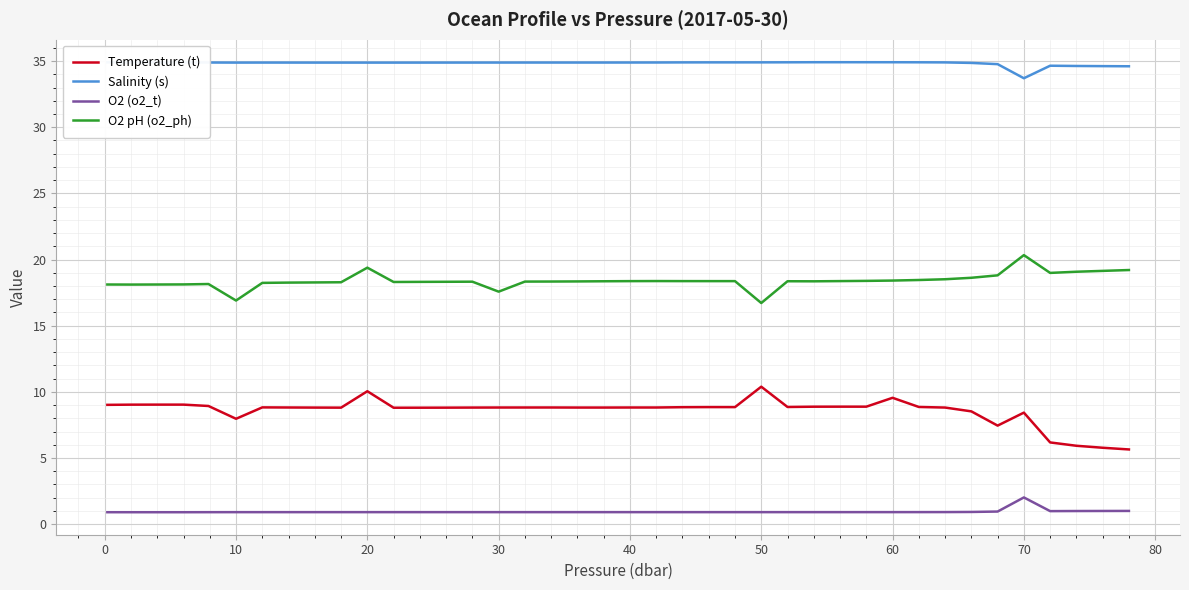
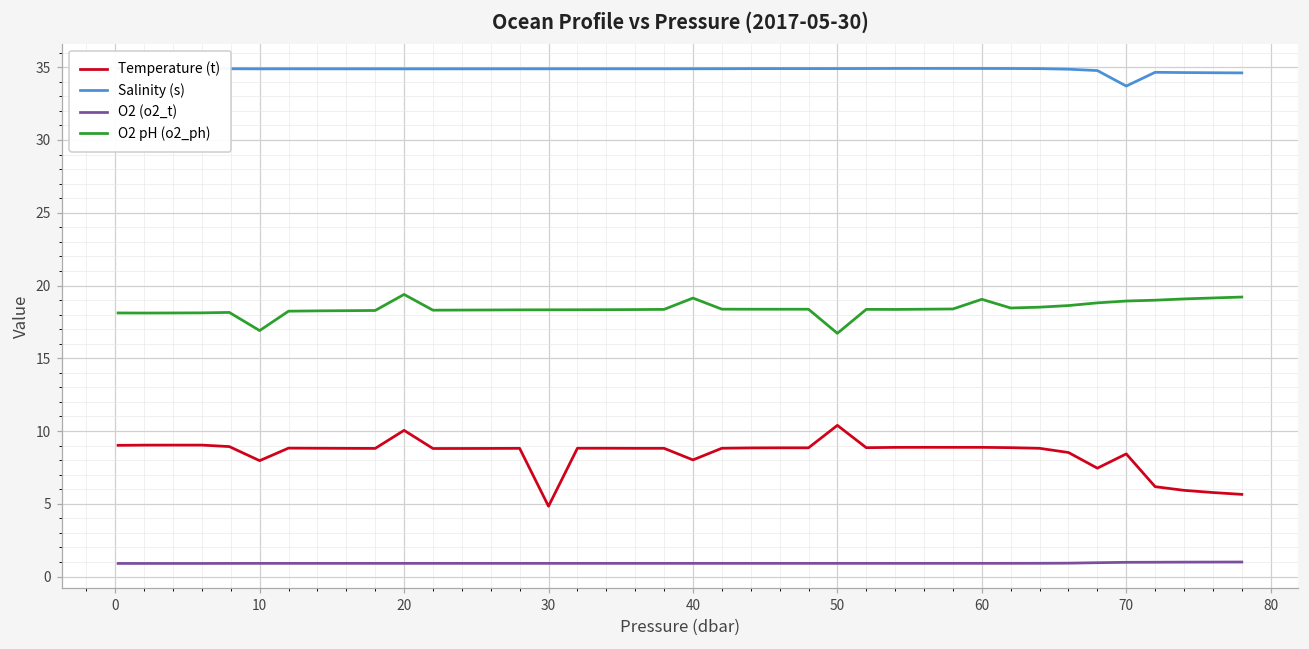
Temperature (t), 30: 8.8 -> 4.8
O2 pH (o2_ph), 30: 17.6 -> 18.3
Temperature (t), 40: 8.8 -> 8.0
O2 pH (o2_ph), 40: 18.4 -> 19.1
Temperature (t), 60: 9.6 -> 8.9
O2 pH (o2_ph), 60: 18.4 -> 19.1
O2 (o2_t), 70: 2.0 -> 1.0
O2 pH (o2_ph), 70: 20.3 -> 18.9
